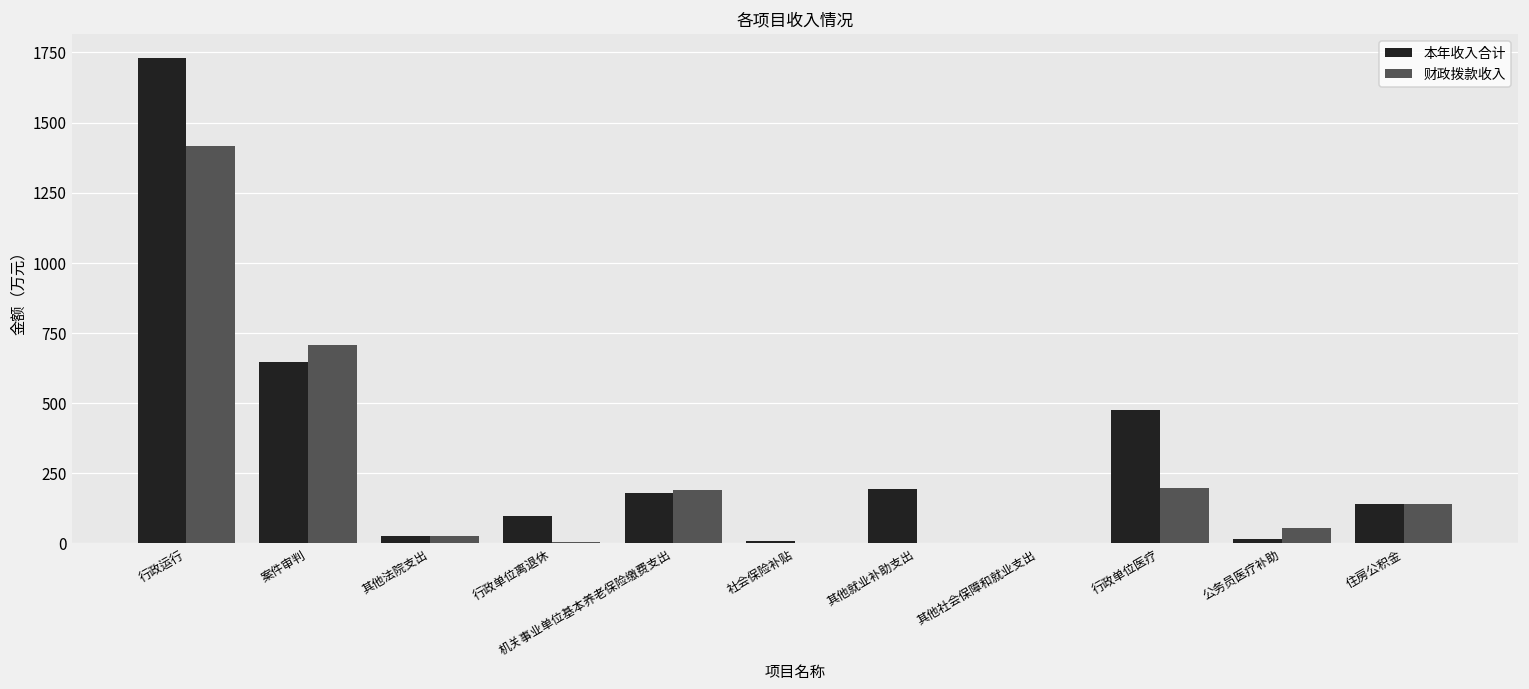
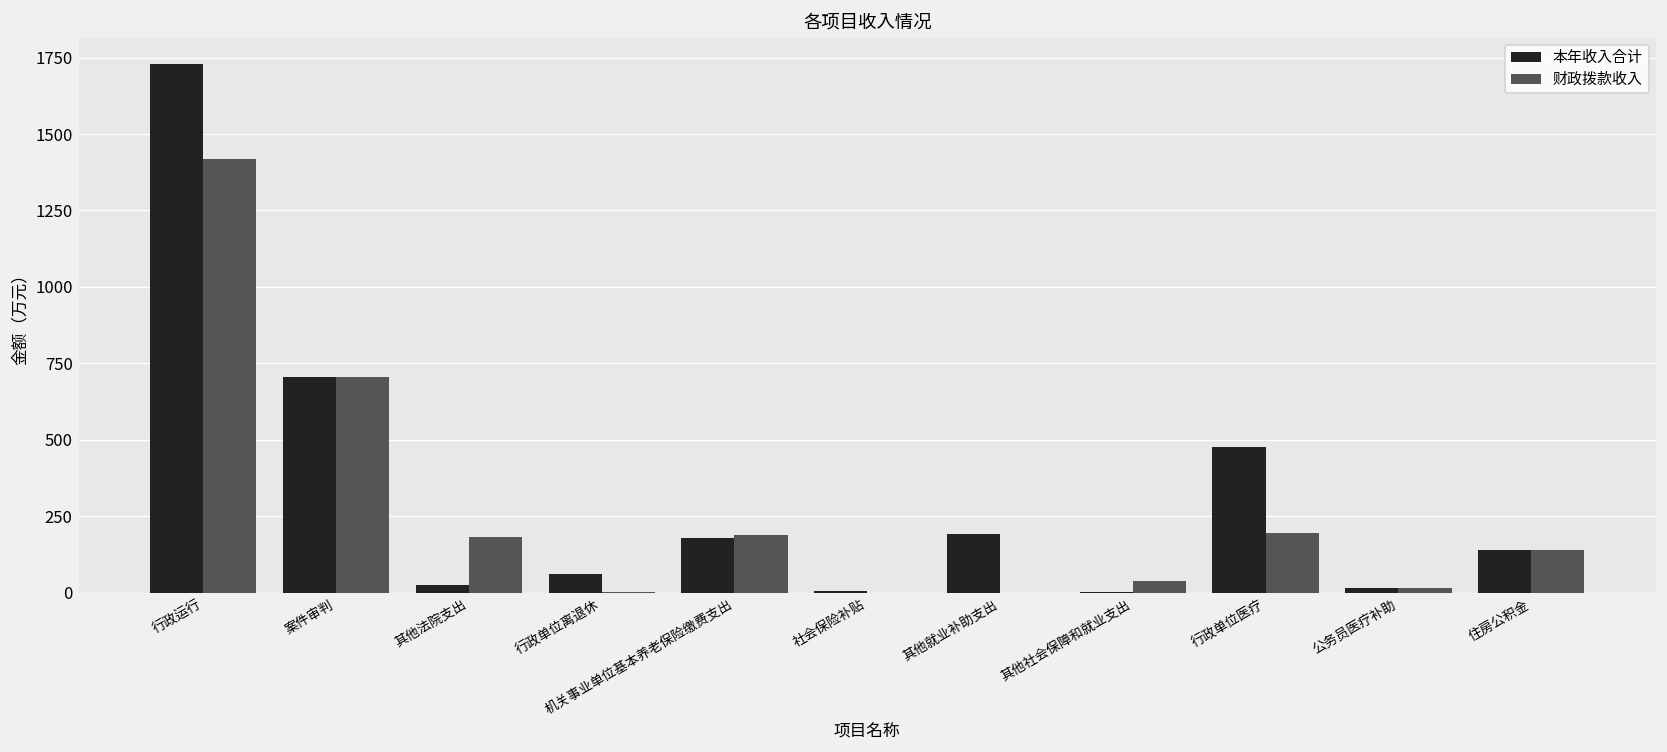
本年收入合计, 案件审判: 650 -> 700
财政拨款收入, 其他法院支出: 20 -> 180
本年收入合计, 行政单位离退休: 90 -> 60
财政拨款收入, 其他社会保障和就业支出: 0 -> 40
财政拨款收入, 公务员医疗补助: 50 -> 20
